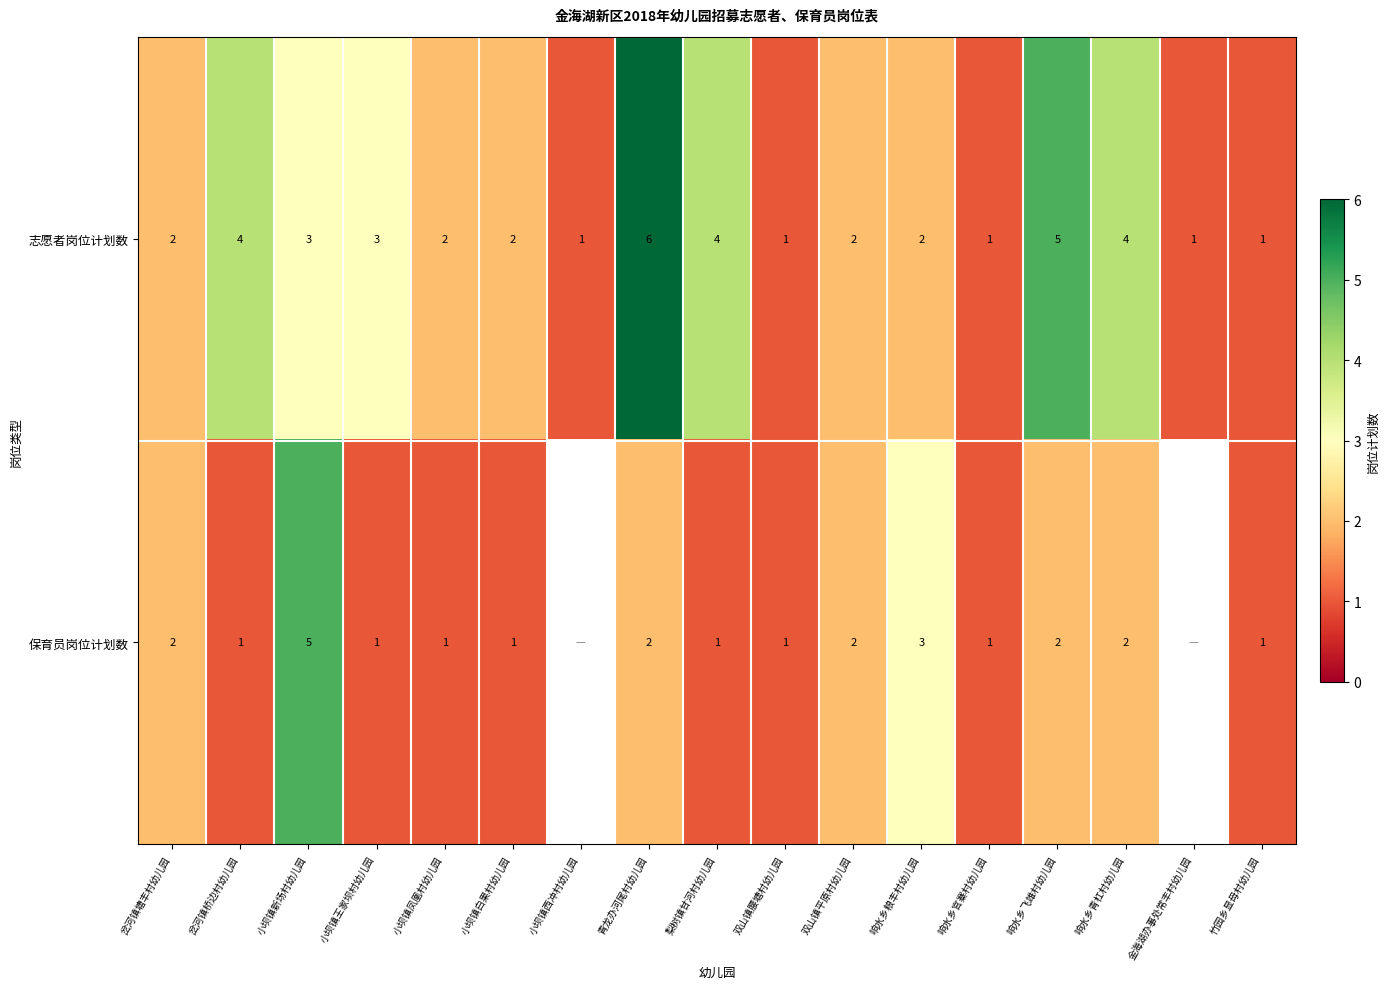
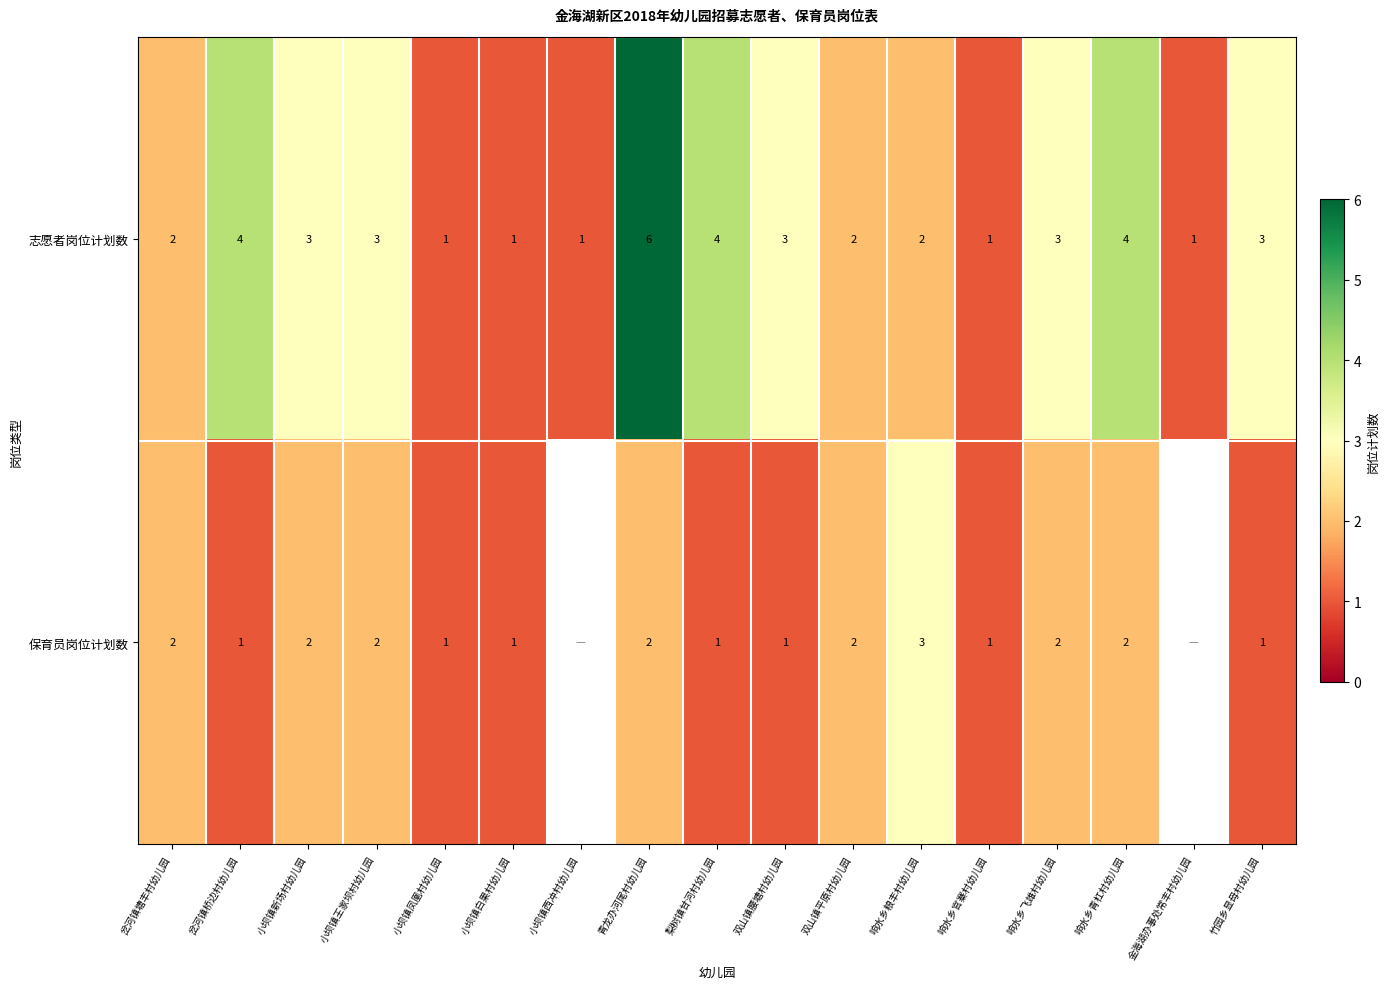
志愿者岗位计划数, 小坝镇凤凰村幼儿园: 2 -> 1
志愿者岗位计划数, 小坝镇白果村幼儿园: 2 -> 1
志愿者岗位计划数, 双山镇腰塘村幼儿园: 1 -> 3
志愿者岗位计划数, 响水乡飞雄村幼儿园: 5 -> 3
志愿者岗位计划数, 竹园乡显母村幼儿园: 1 -> 3
保育员岗位计划数, 小坝镇新场村幼儿园: 5 -> 2
保育员岗位计划数, 小坝镇王家坝村幼儿园: 1 -> 2
